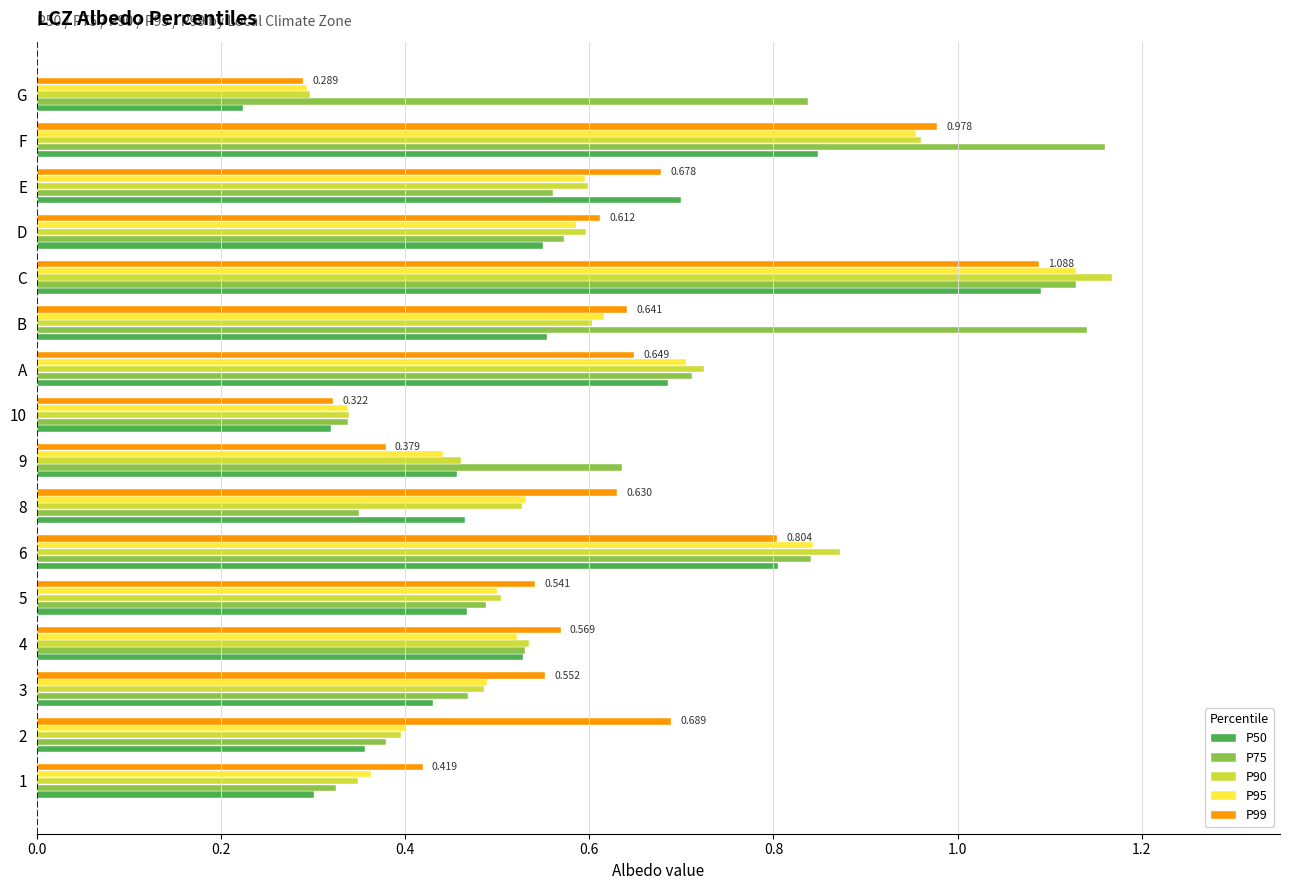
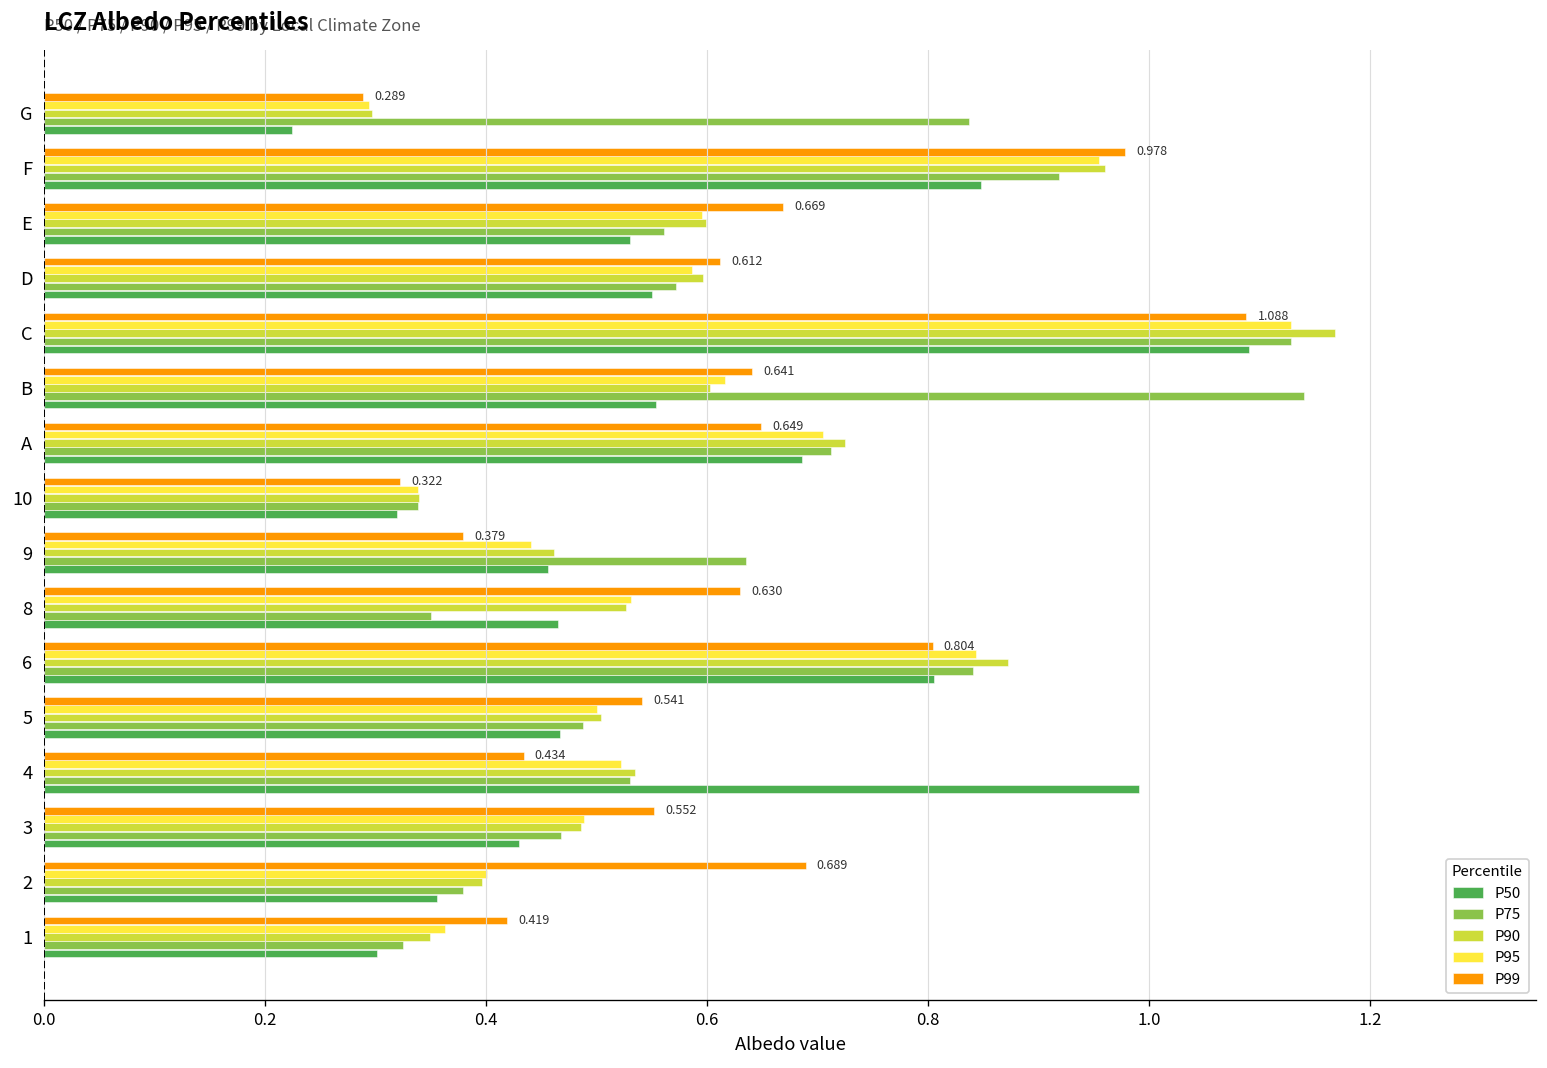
P75, F: 1.16 -> 0.92
P99, E: 0.678 -> 0.669
P50, E: 0.70 -> 0.53
P99, 4: 0.569 -> 0.434
P50, 4: 0.53 -> 0.99
